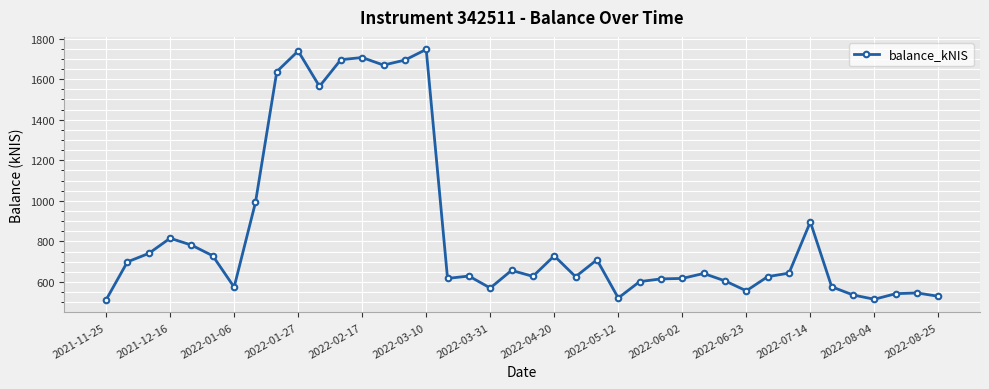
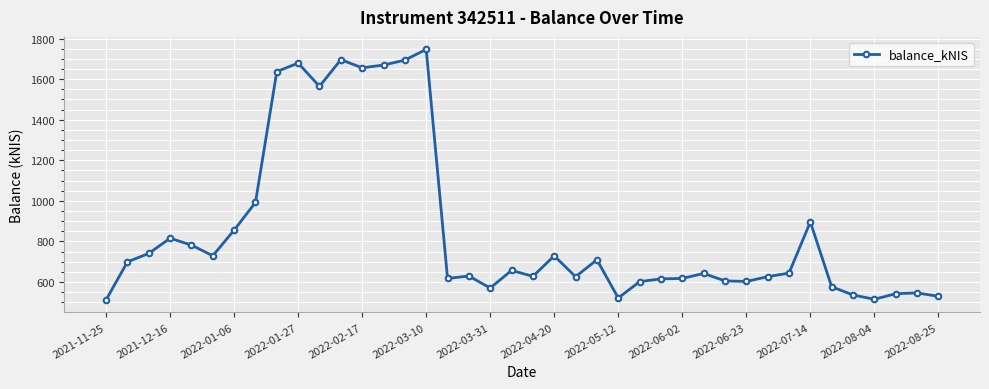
2022-01-06: 570 -> 860
2022-01-27: 1740 -> 1680
2022-02-17: 1710 -> 1660
2022-06-23: 560 -> 600
